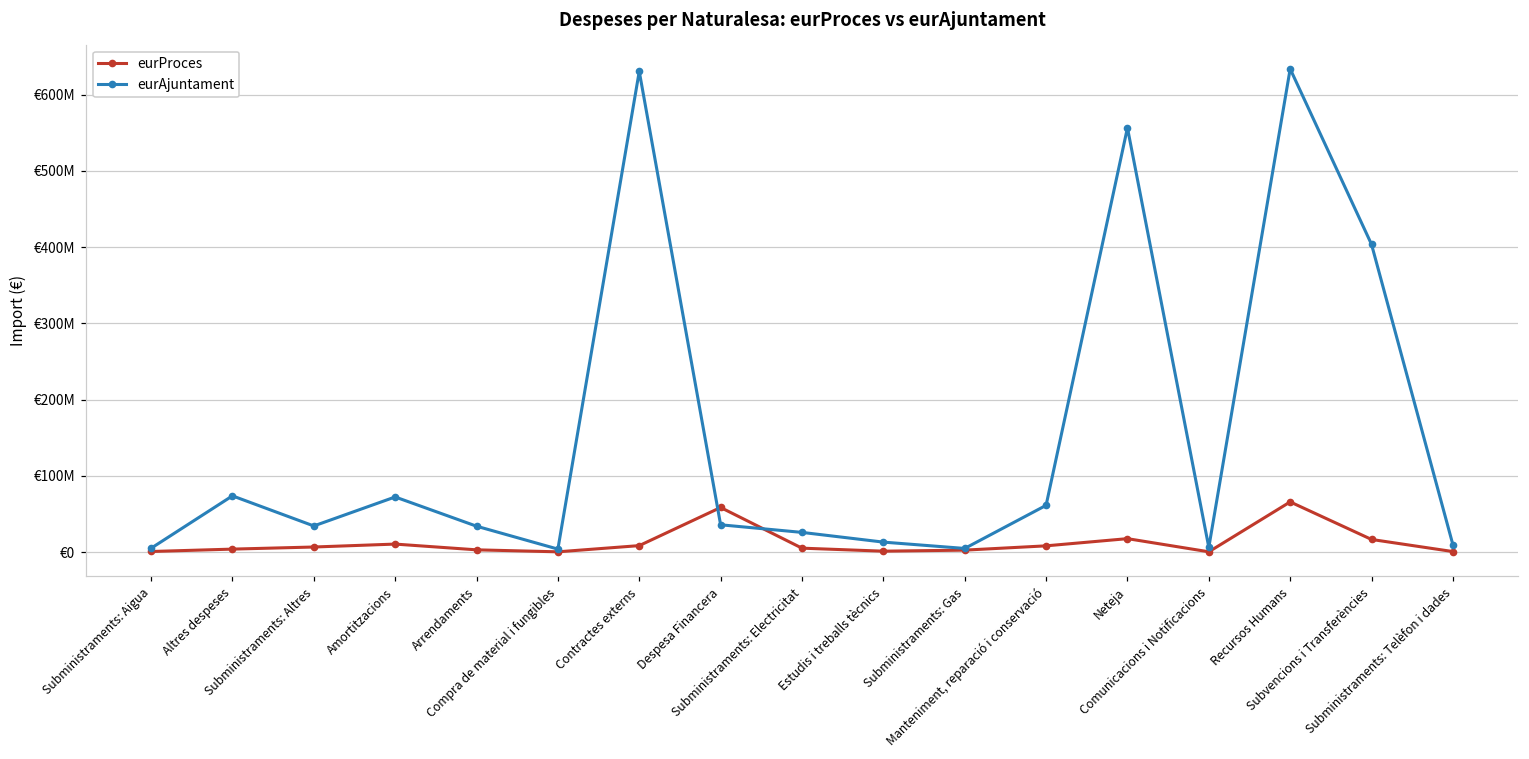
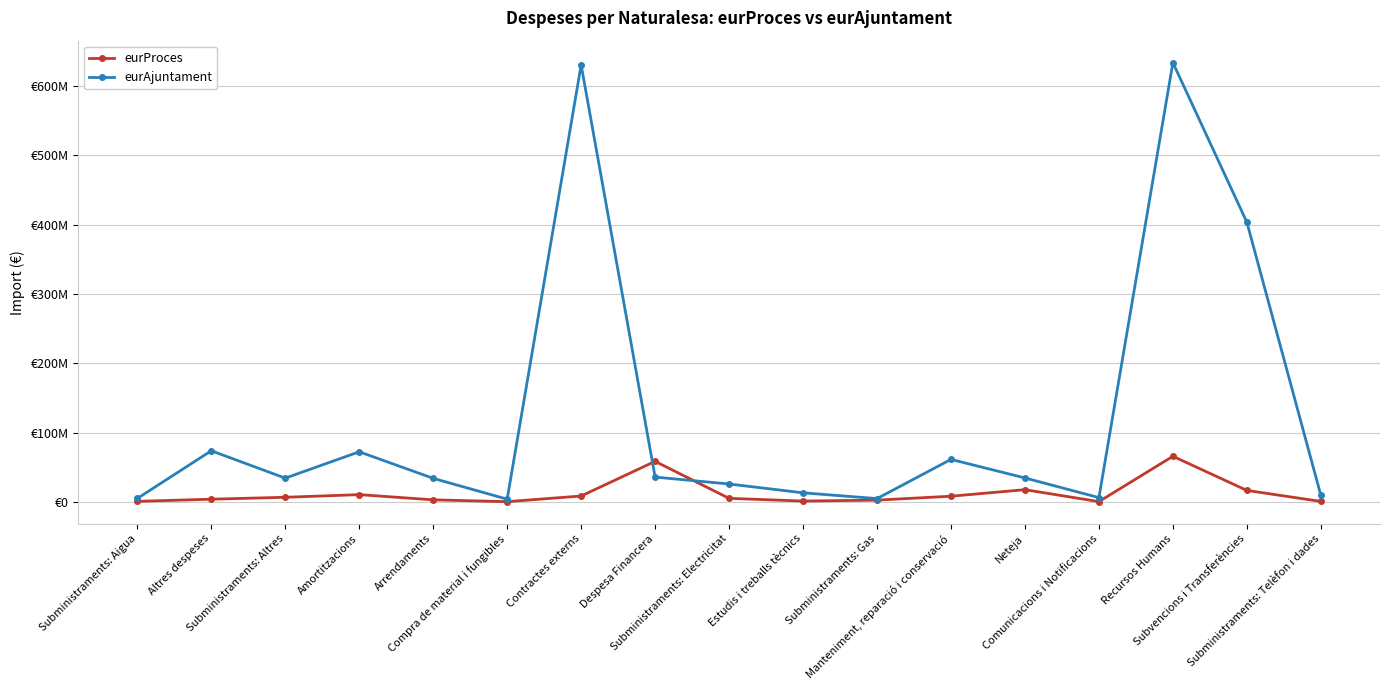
eurAjuntament, Neteja: €560000000 -> €30000000
